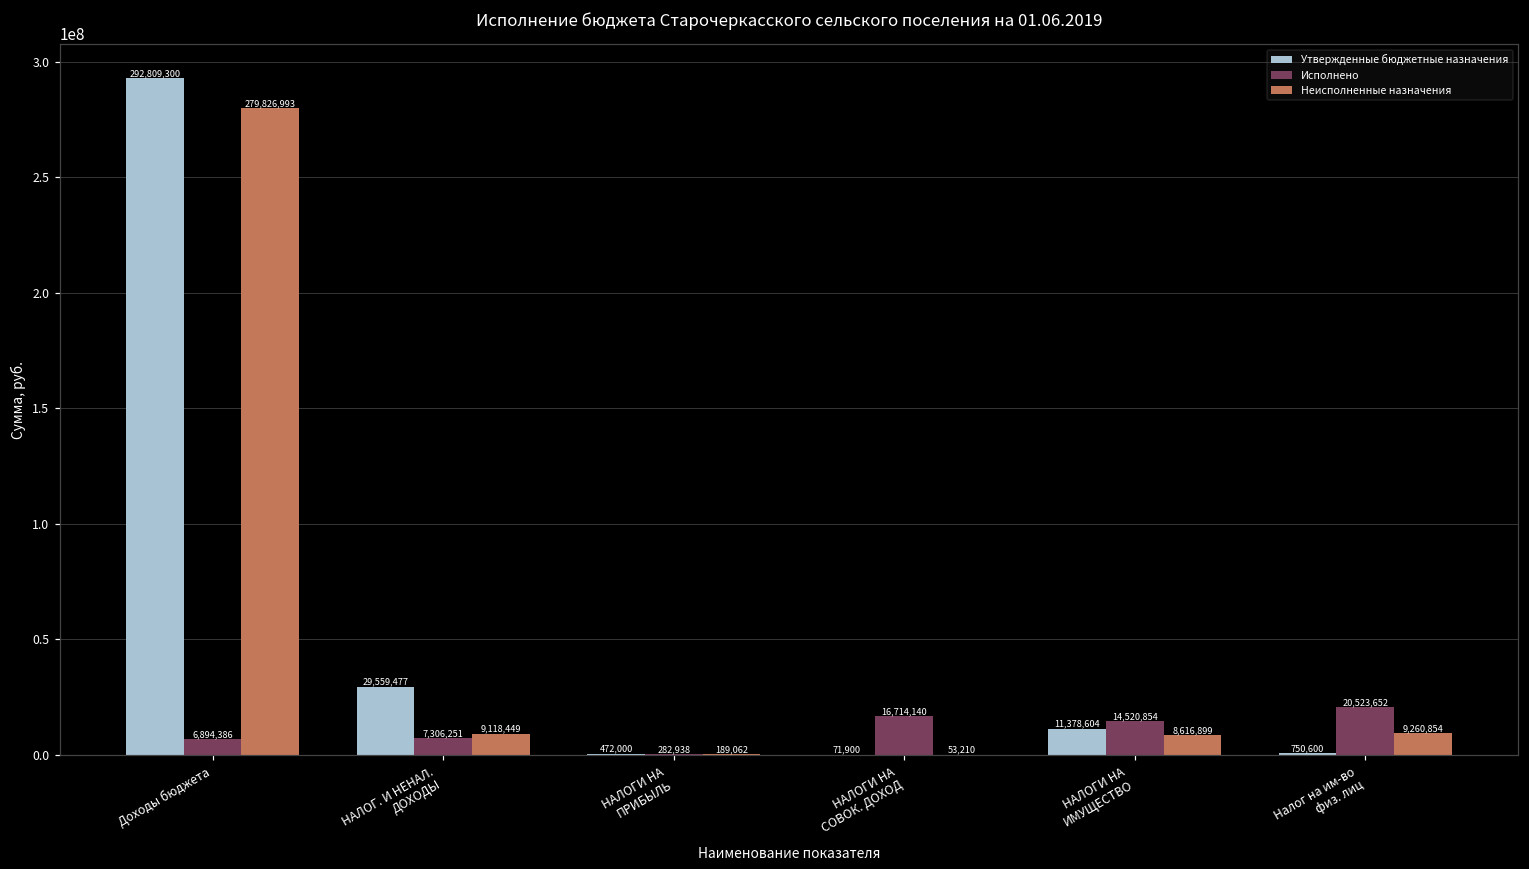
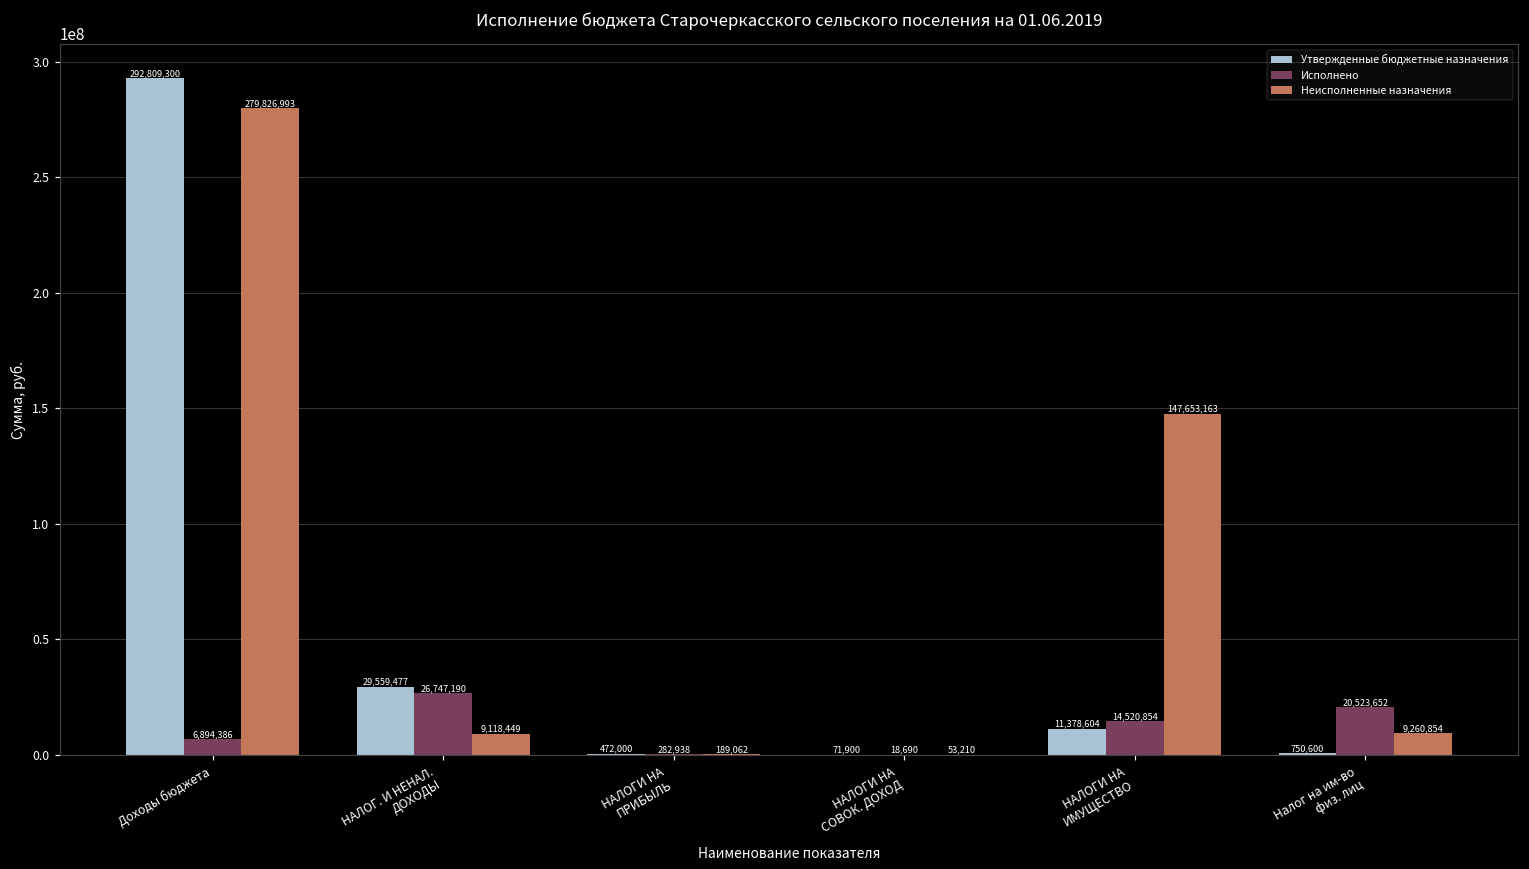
Исполнено, НАЛОГ. И НЕНАЛ. ДОХОДЫ: 7,306,251 -> 26,747,190
Исполнено, НАЛОГИ НА СОВОК. ДОХОД: 16,714,140 -> 18,690
Неисполненные назначения, НАЛОГИ НА ИМУЩЕСТВО: 8,616,899 -> 147,653,163
